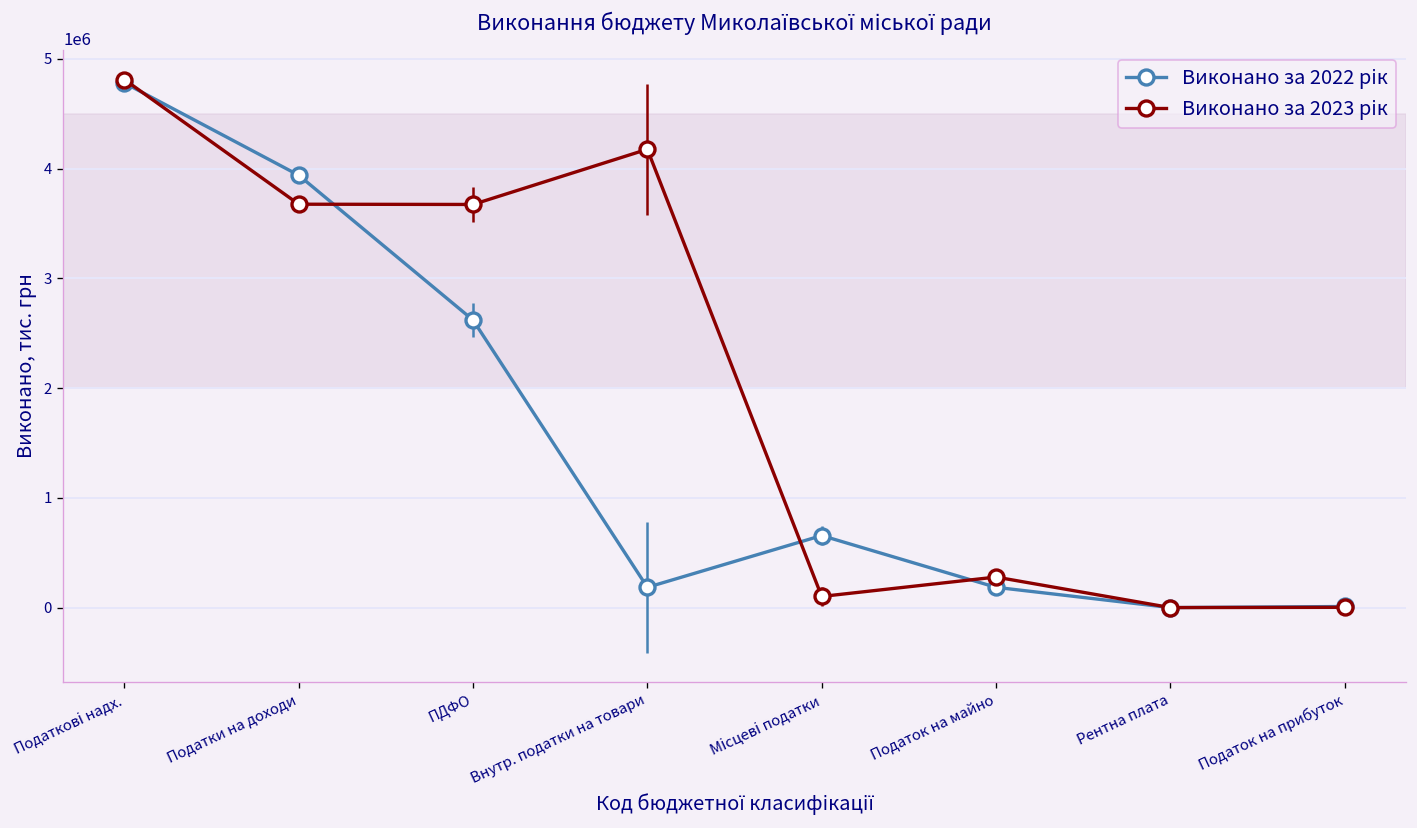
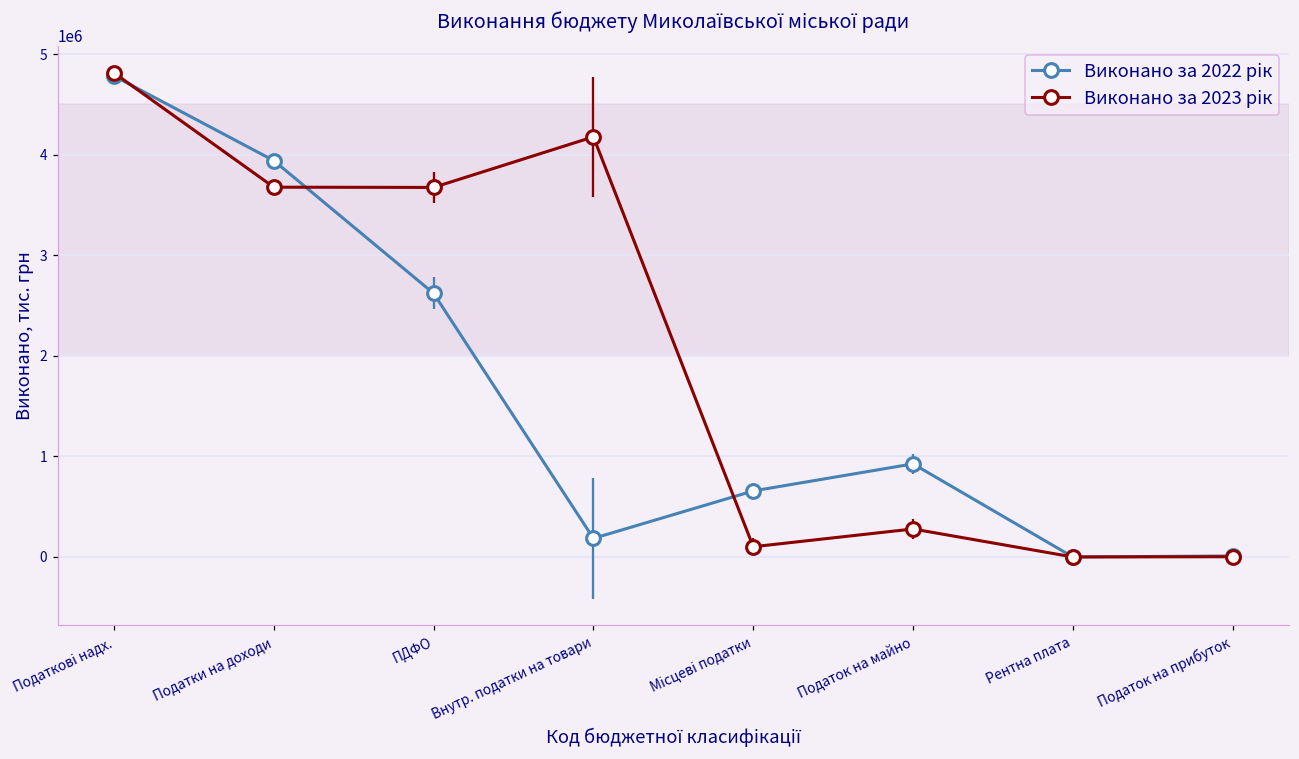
Виконано за 2022 рік, Податок на майно: 200000 -> 900000
